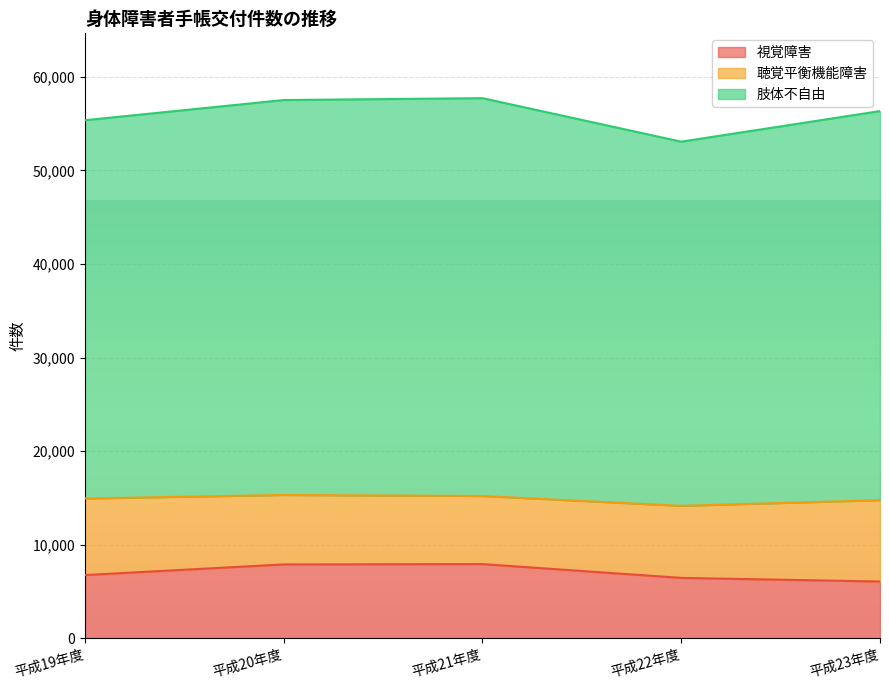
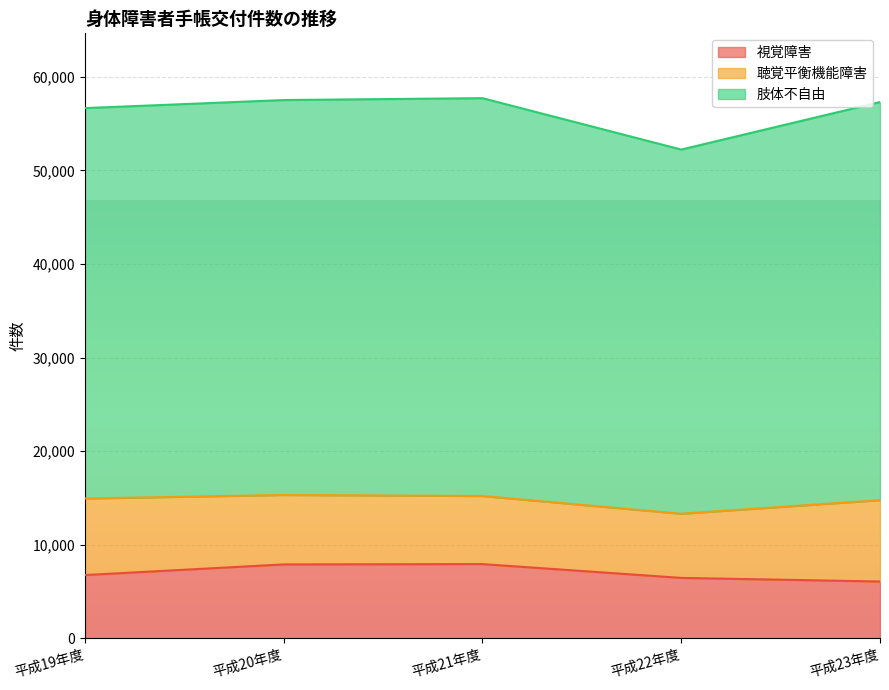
肢体不自由, 平成19年度: 40,000 -> 42,000
聴覚平衡機能障害, 平成22年度: 8,000 -> 7,000
肢体不自由, 平成23年度: 42,000 -> 43,000
